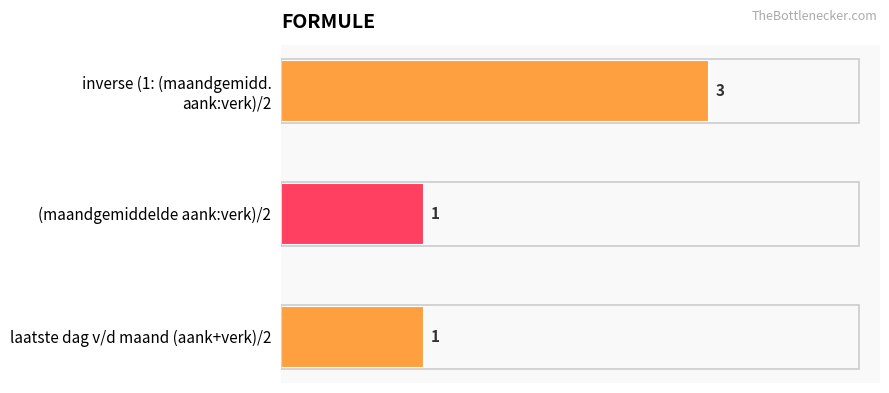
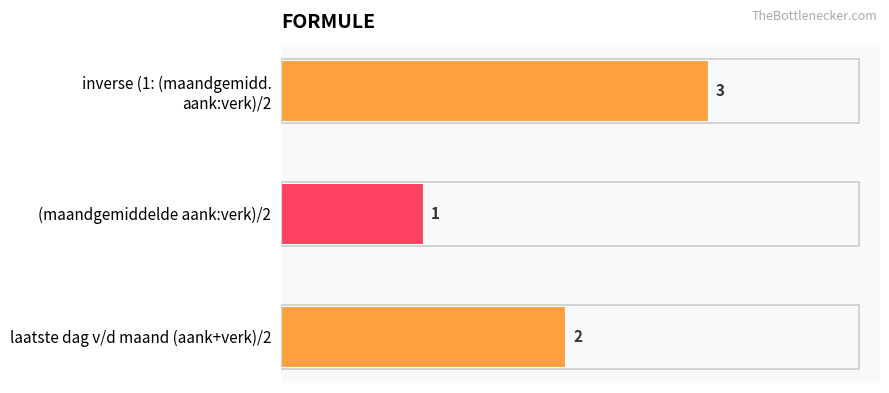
laatste dag v/d maand (aank+verk)/2: 1 -> 2
